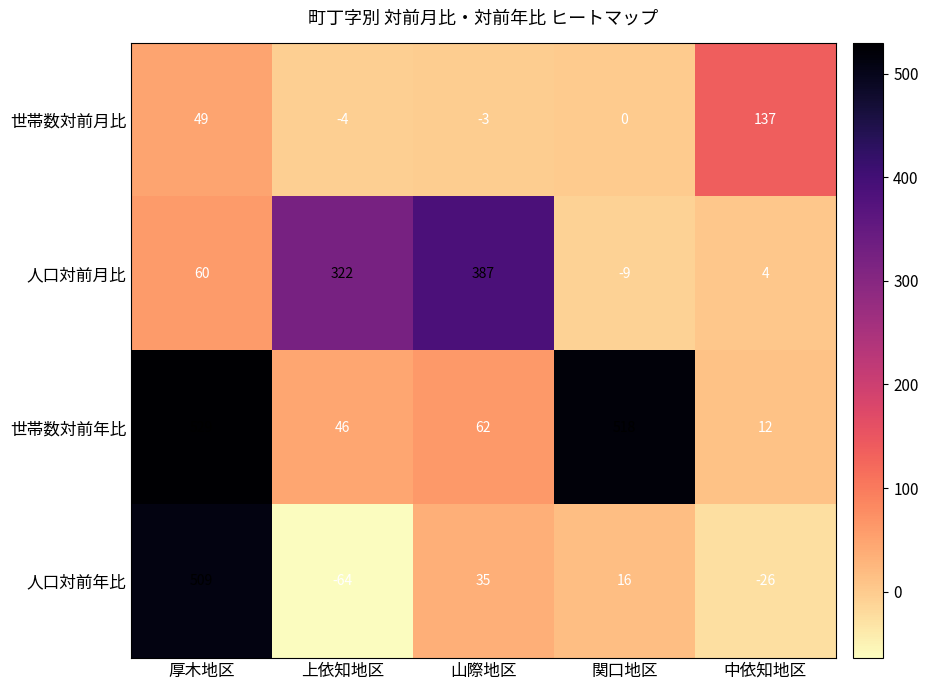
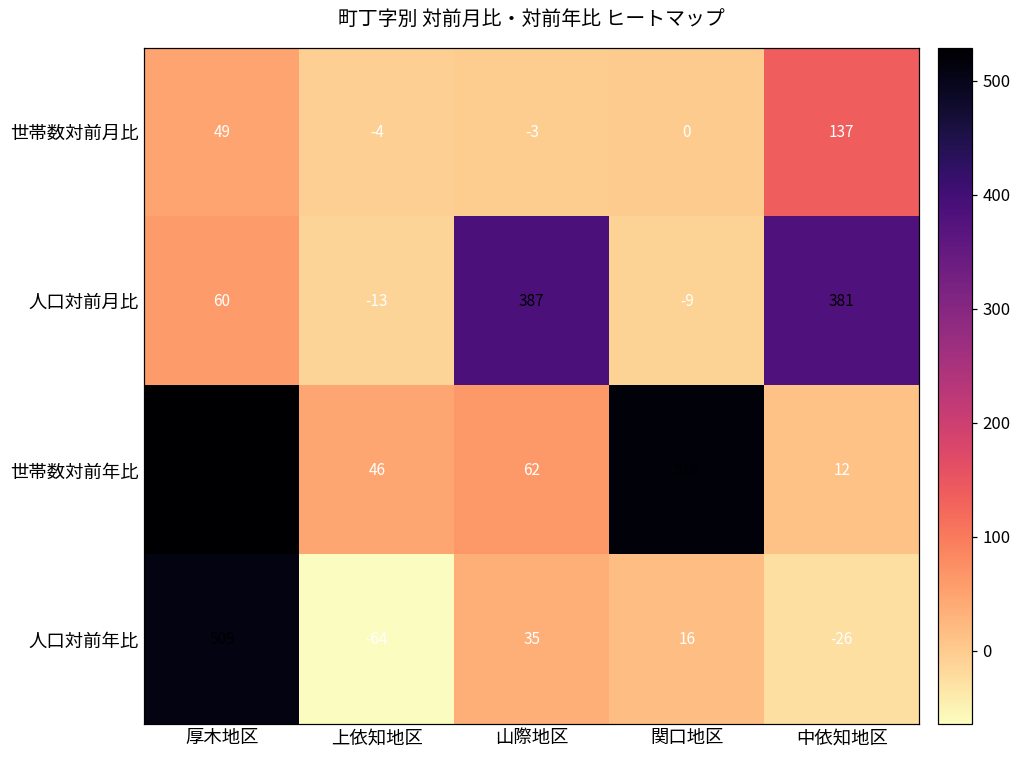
人口対前月比, 上依知地区: 322 -> -13
人口対前月比, 中依知地区: 4 -> 381
